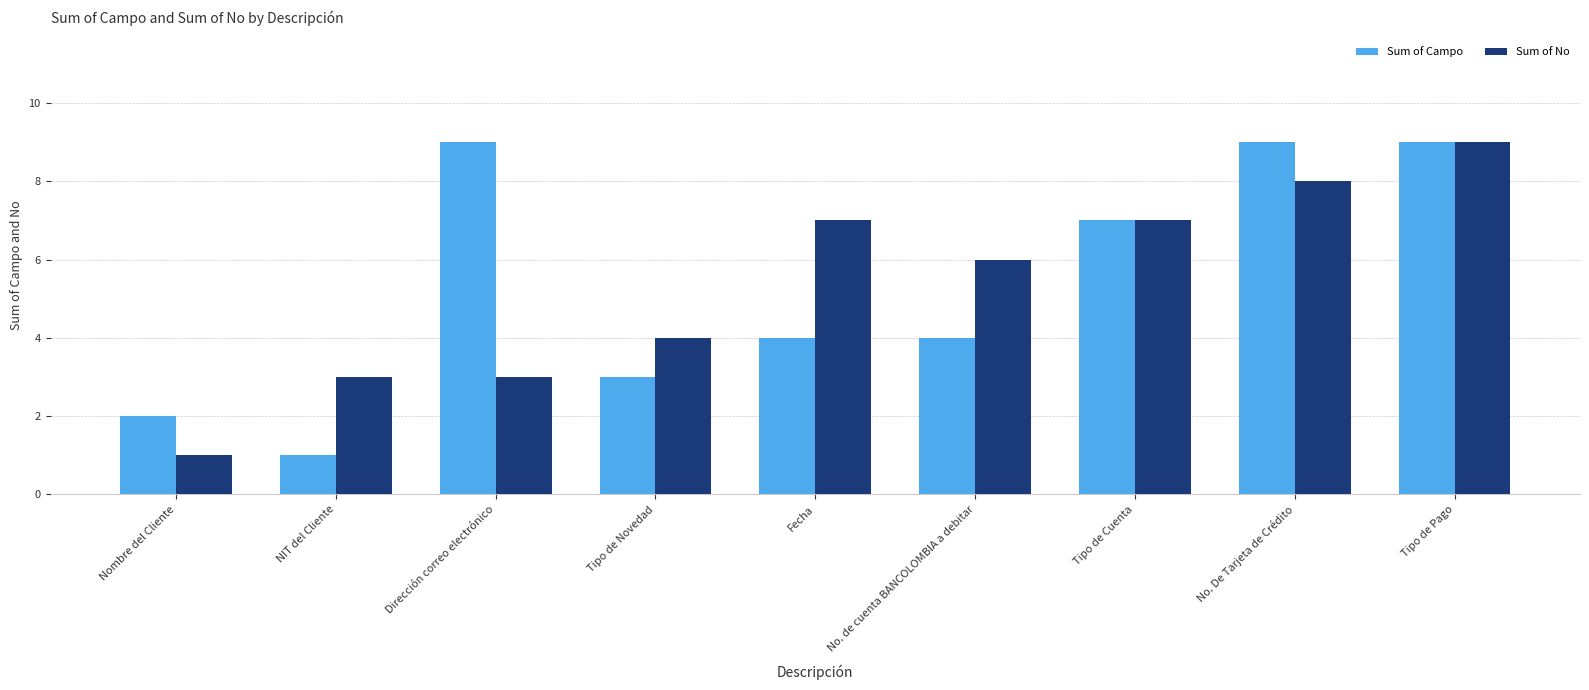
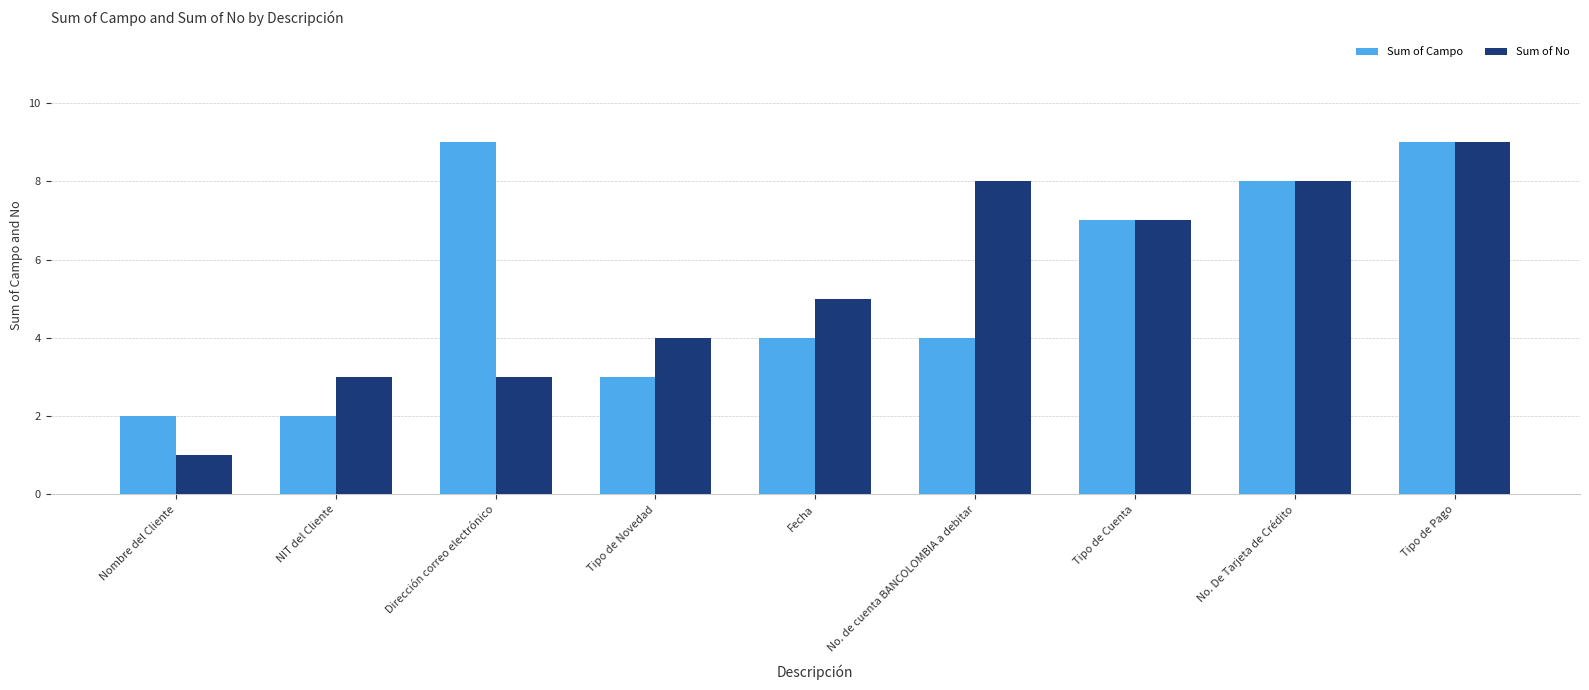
Sum of Campo, NIT del Cliente: 1 -> 2
Sum of No, Fecha: 7 -> 5
Sum of No, No. de cuenta BANCOLOMBIA a debitar: 6 -> 8
Sum of Campo, No. De Tarjeta de Crédito: 9 -> 8
